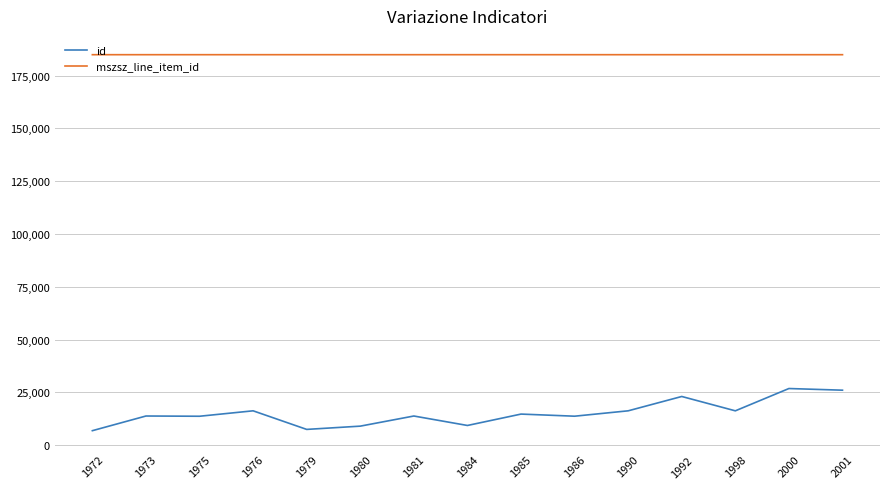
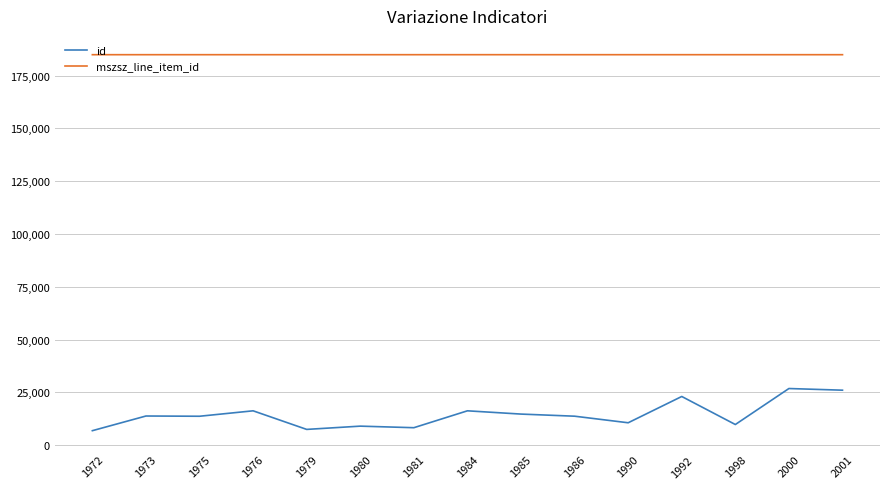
id, 1981: 14,000 -> 8,000
id, 1984: 9,000 -> 16,000
id, 1990: 16,000 -> 11,000
id, 1998: 16,000 -> 10,000
